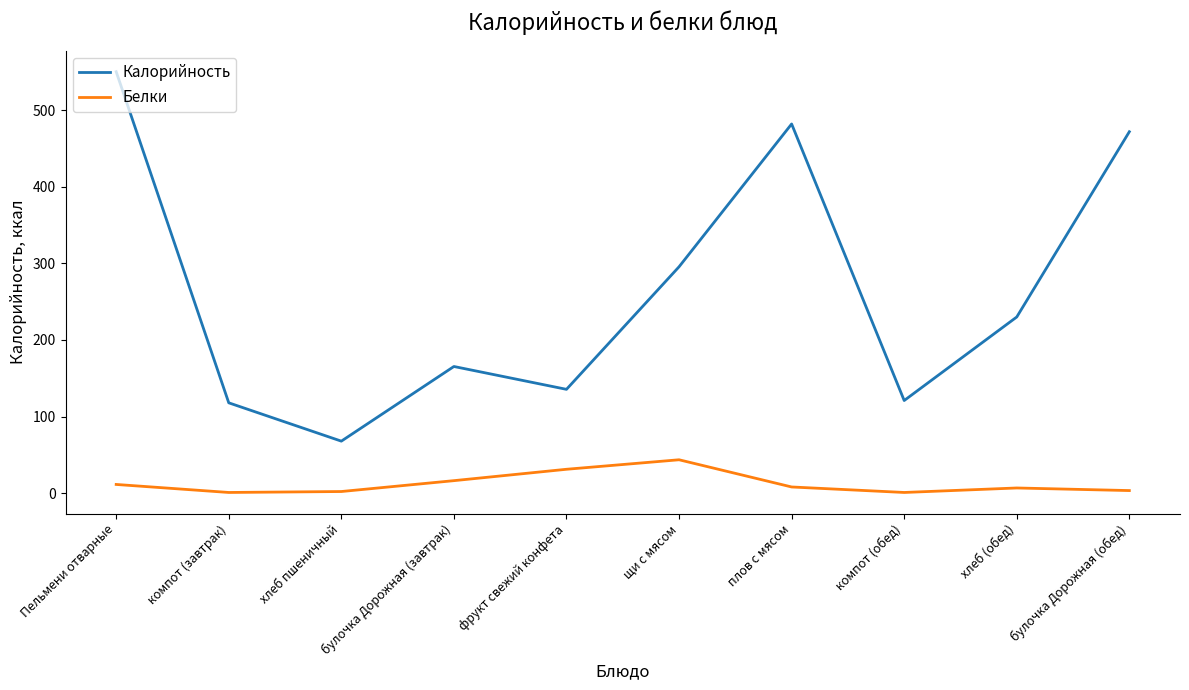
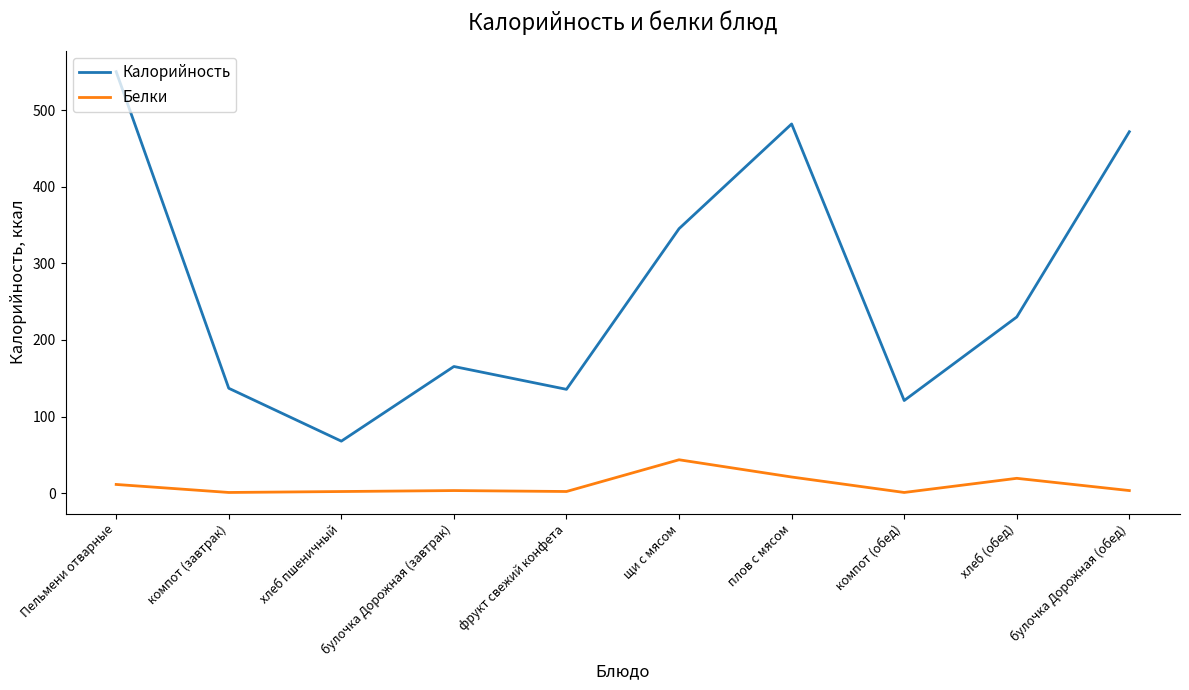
Калорийность, компот (завтрак): 120 -> 140
Белки, булочка Дорожная (завтрак): 20 -> 0
Белки, фрукт свежий конфета: 30 -> 0
Калорийность, щи с мясом: 300 -> 350
Белки, плов с мясом: 10 -> 20
Белки, хлеб (обед): 10 -> 20
